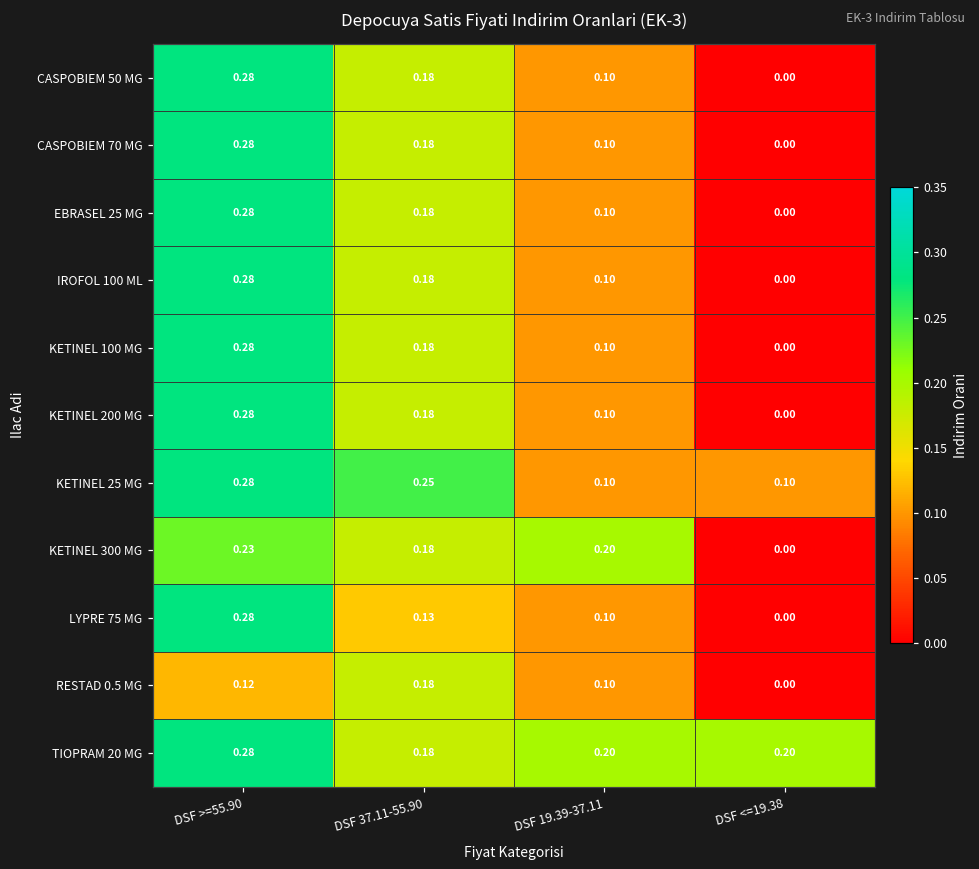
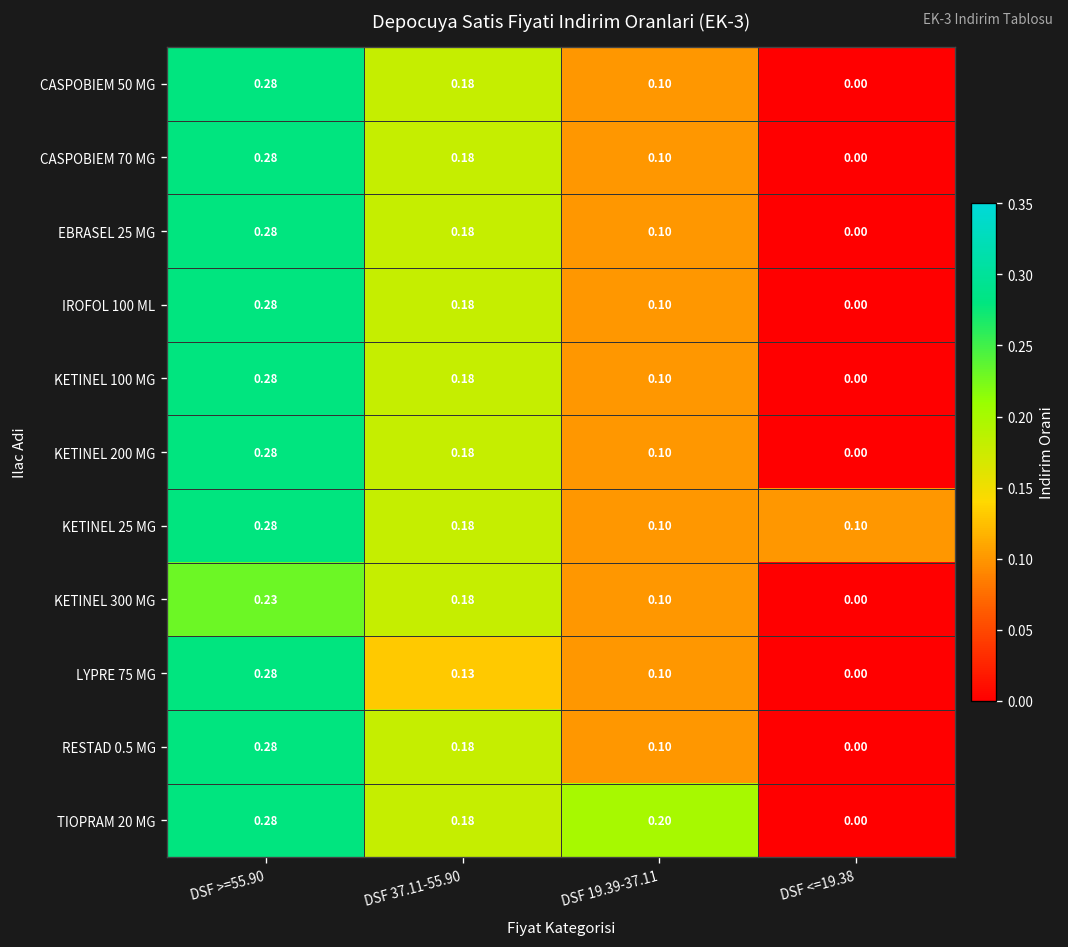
KETINEL 25 MG, DSF 37.11-55.90: 0.25 -> 0.18
KETINEL 300 MG, DSF 19.39-37.11: 0.20 -> 0.10
RESTAD 0.5 MG, DSF >=55.90: 0.12 -> 0.28
TIOPRAM 20 MG, DSF <=19.38: 0.20 -> 0.00
